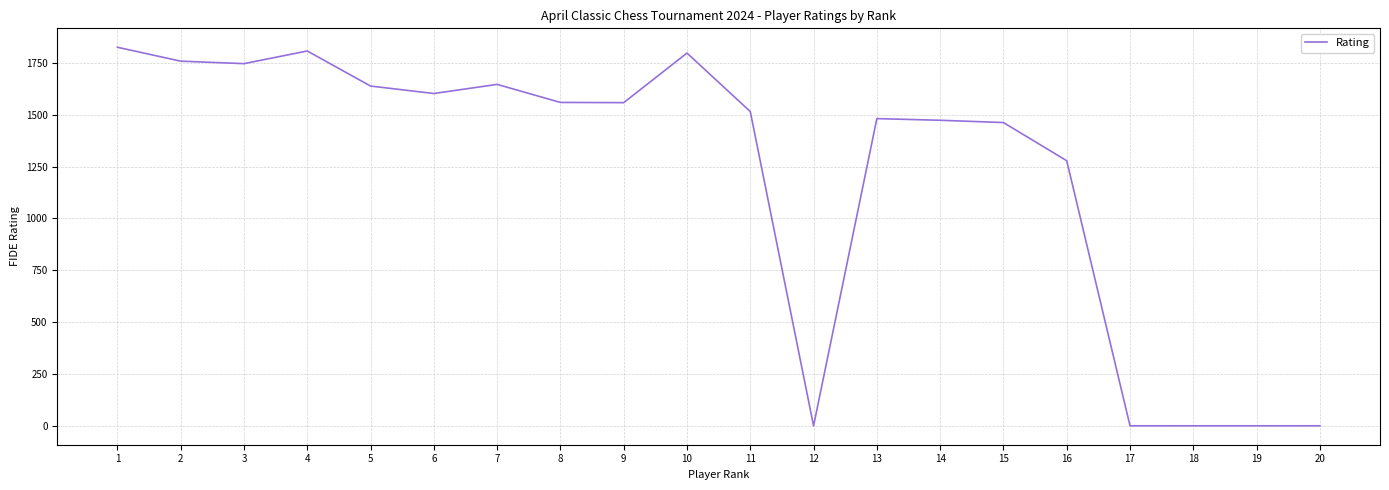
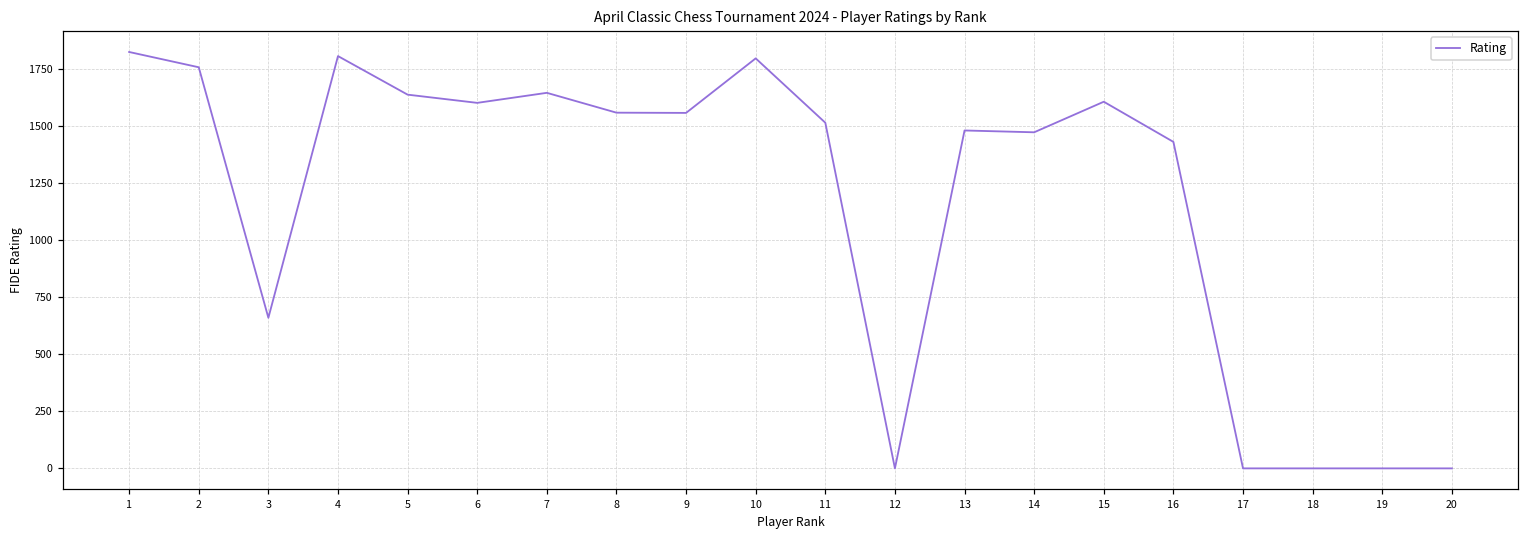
3: 1750 -> 660
15: 1460 -> 1610
16: 1280 -> 1430
